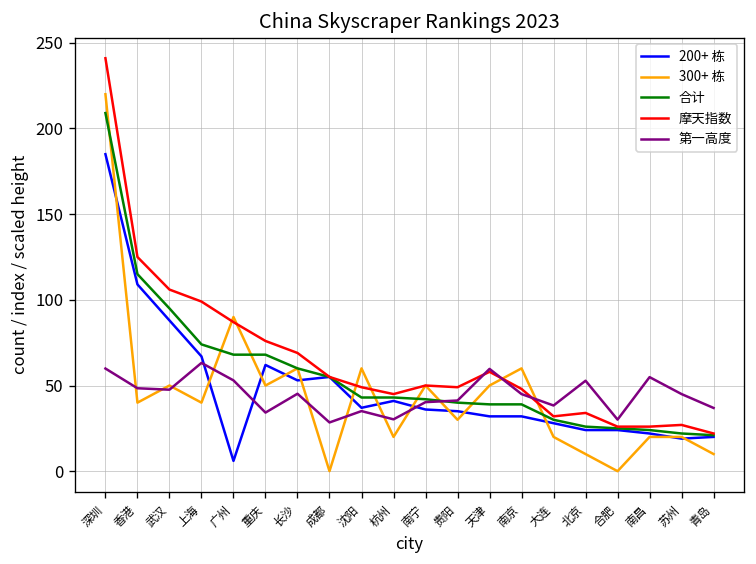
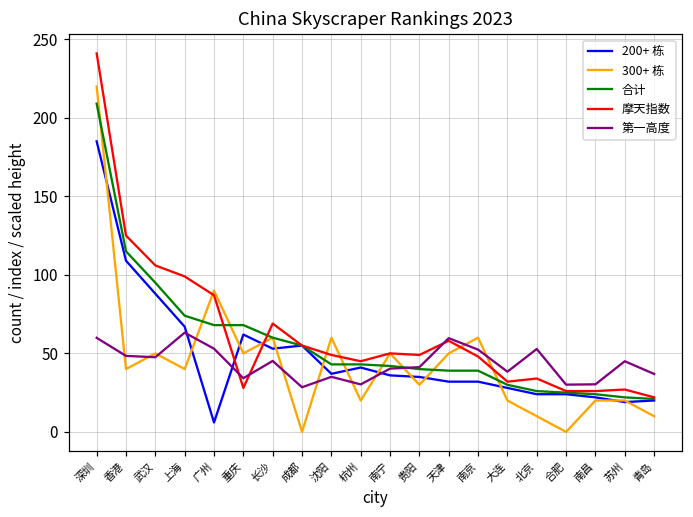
摩天指数, 重庆: 76 -> 28
第一高度, 南京: 45 -> 52
第一高度, 南昌: 55 -> 30
